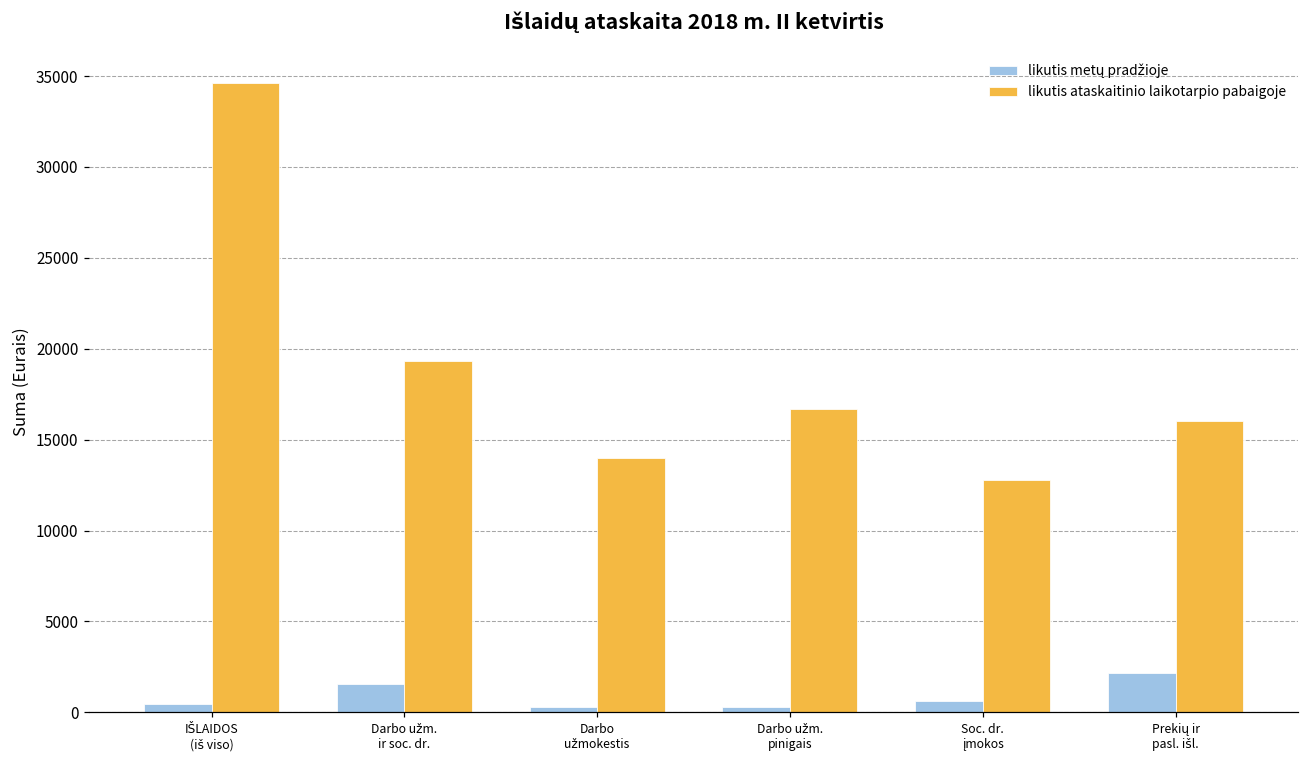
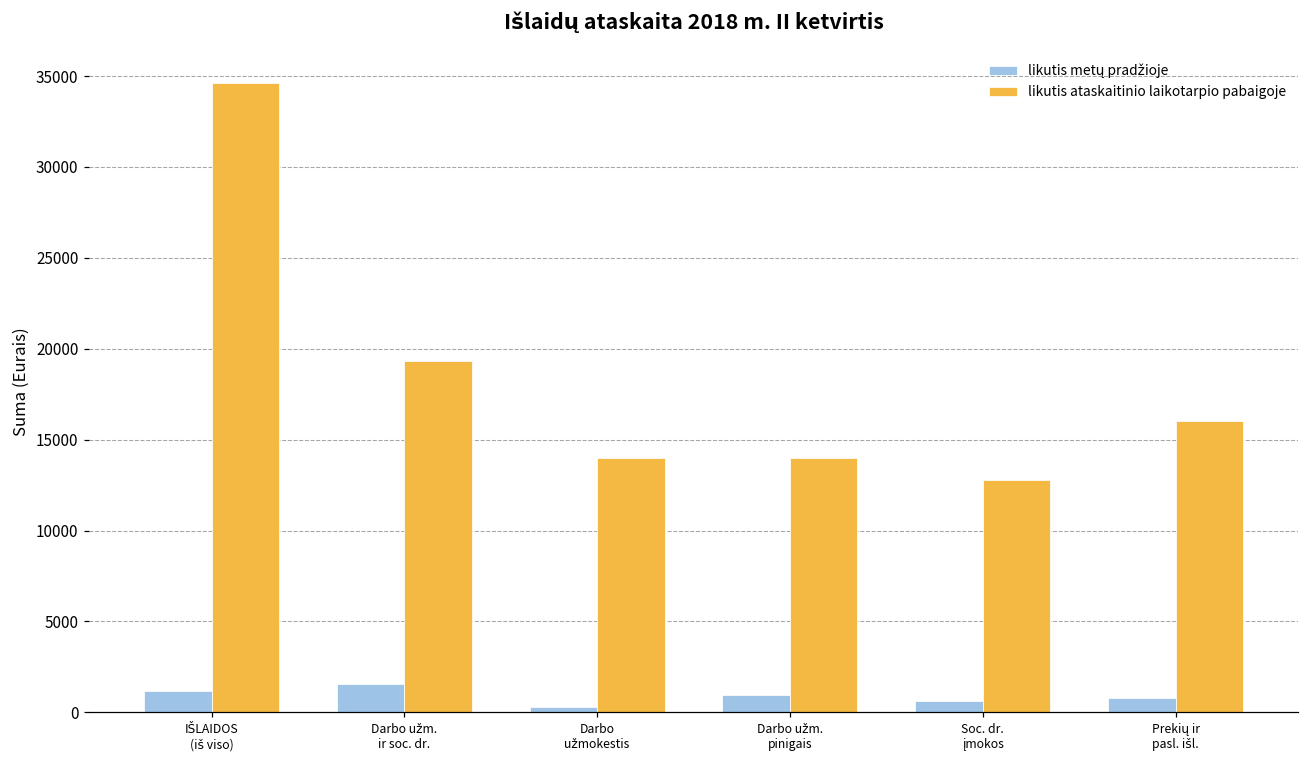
likutis metų pradžioje, IŠLAIDOS (iš viso): 500 -> 1200
likutis metų pradžioje, Darbo užm. pinigais: 300 -> 1000
likutis ataskaitinio laikotarpio pabaigoje, Darbo užm. pinigais: 16700 -> 14000
likutis metų pradžioje, Prekių ir pasl. išl.: 2200 -> 800
